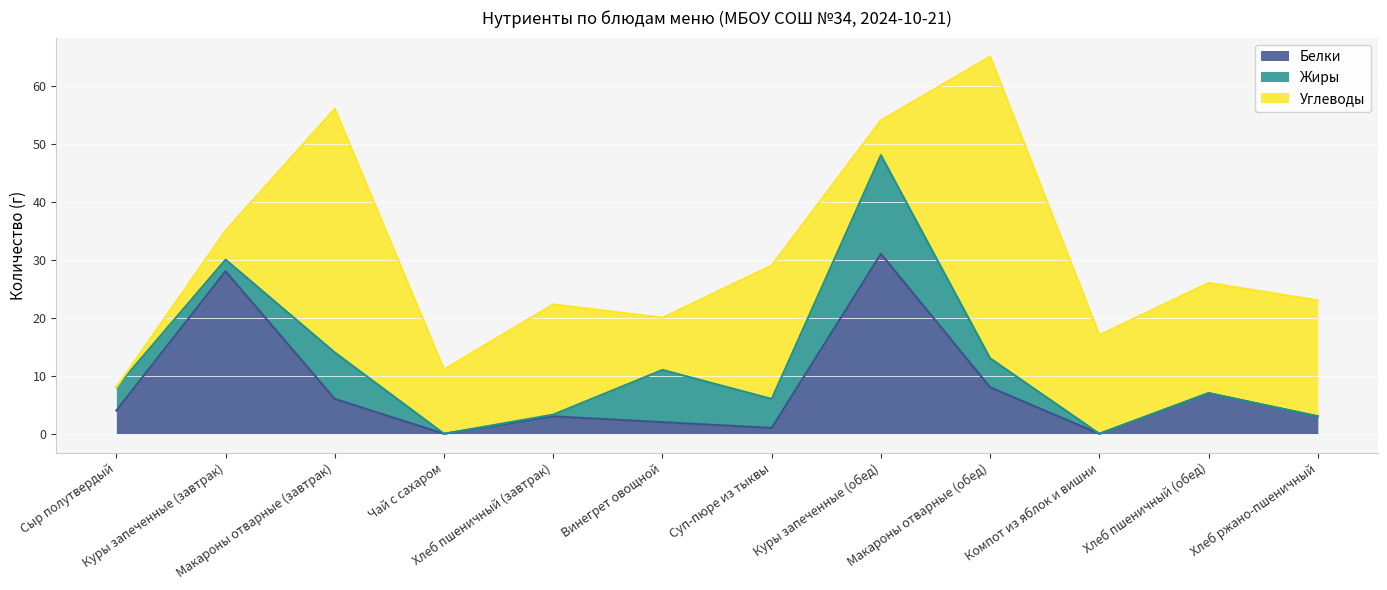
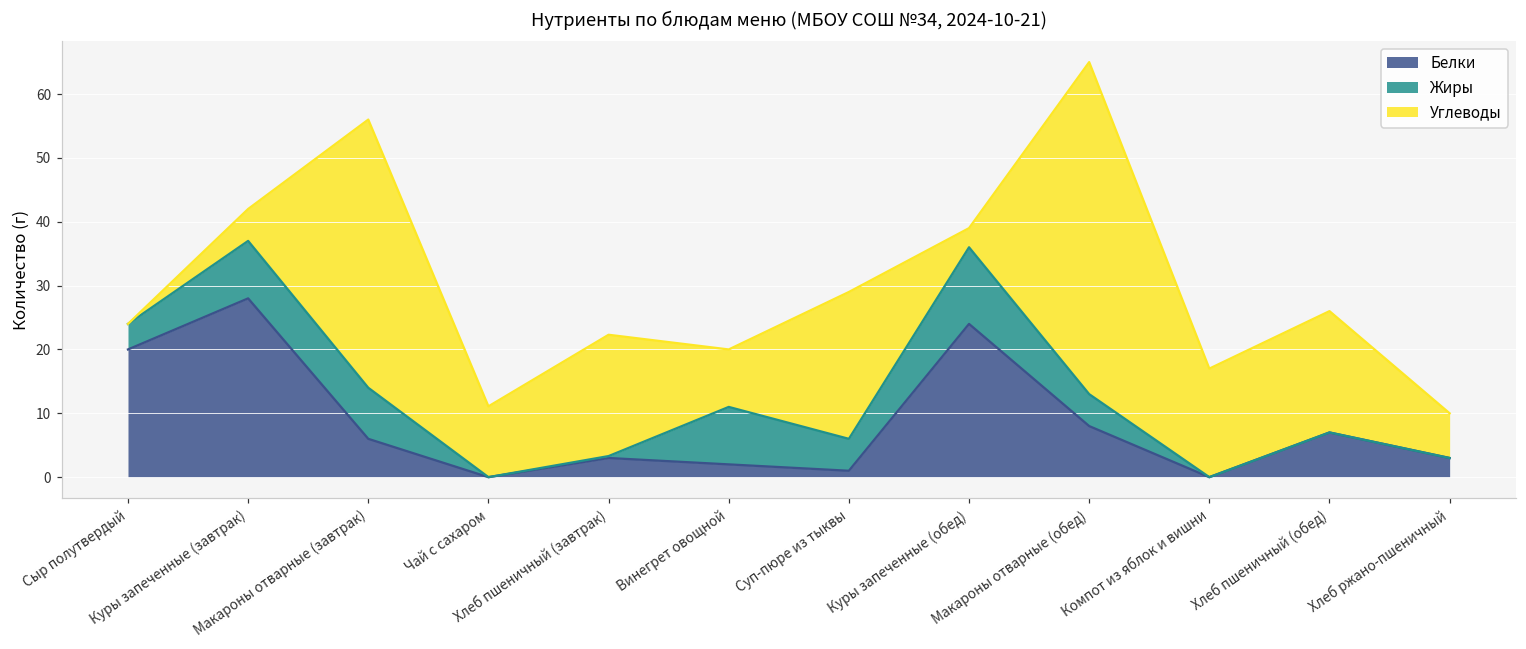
Белки, Сыр полутвердый: 4 -> 20
Жиры, Куры запеченные (завтрак): 2 -> 9
Белки, Куры запеченные (обед): 31 -> 24
Жиры, Куры запеченные (обед): 17 -> 12
Углеводы, Куры запеченные (обед): 6 -> 3
Углеводы, Хлеб ржано-пшеничный: 20 -> 7
